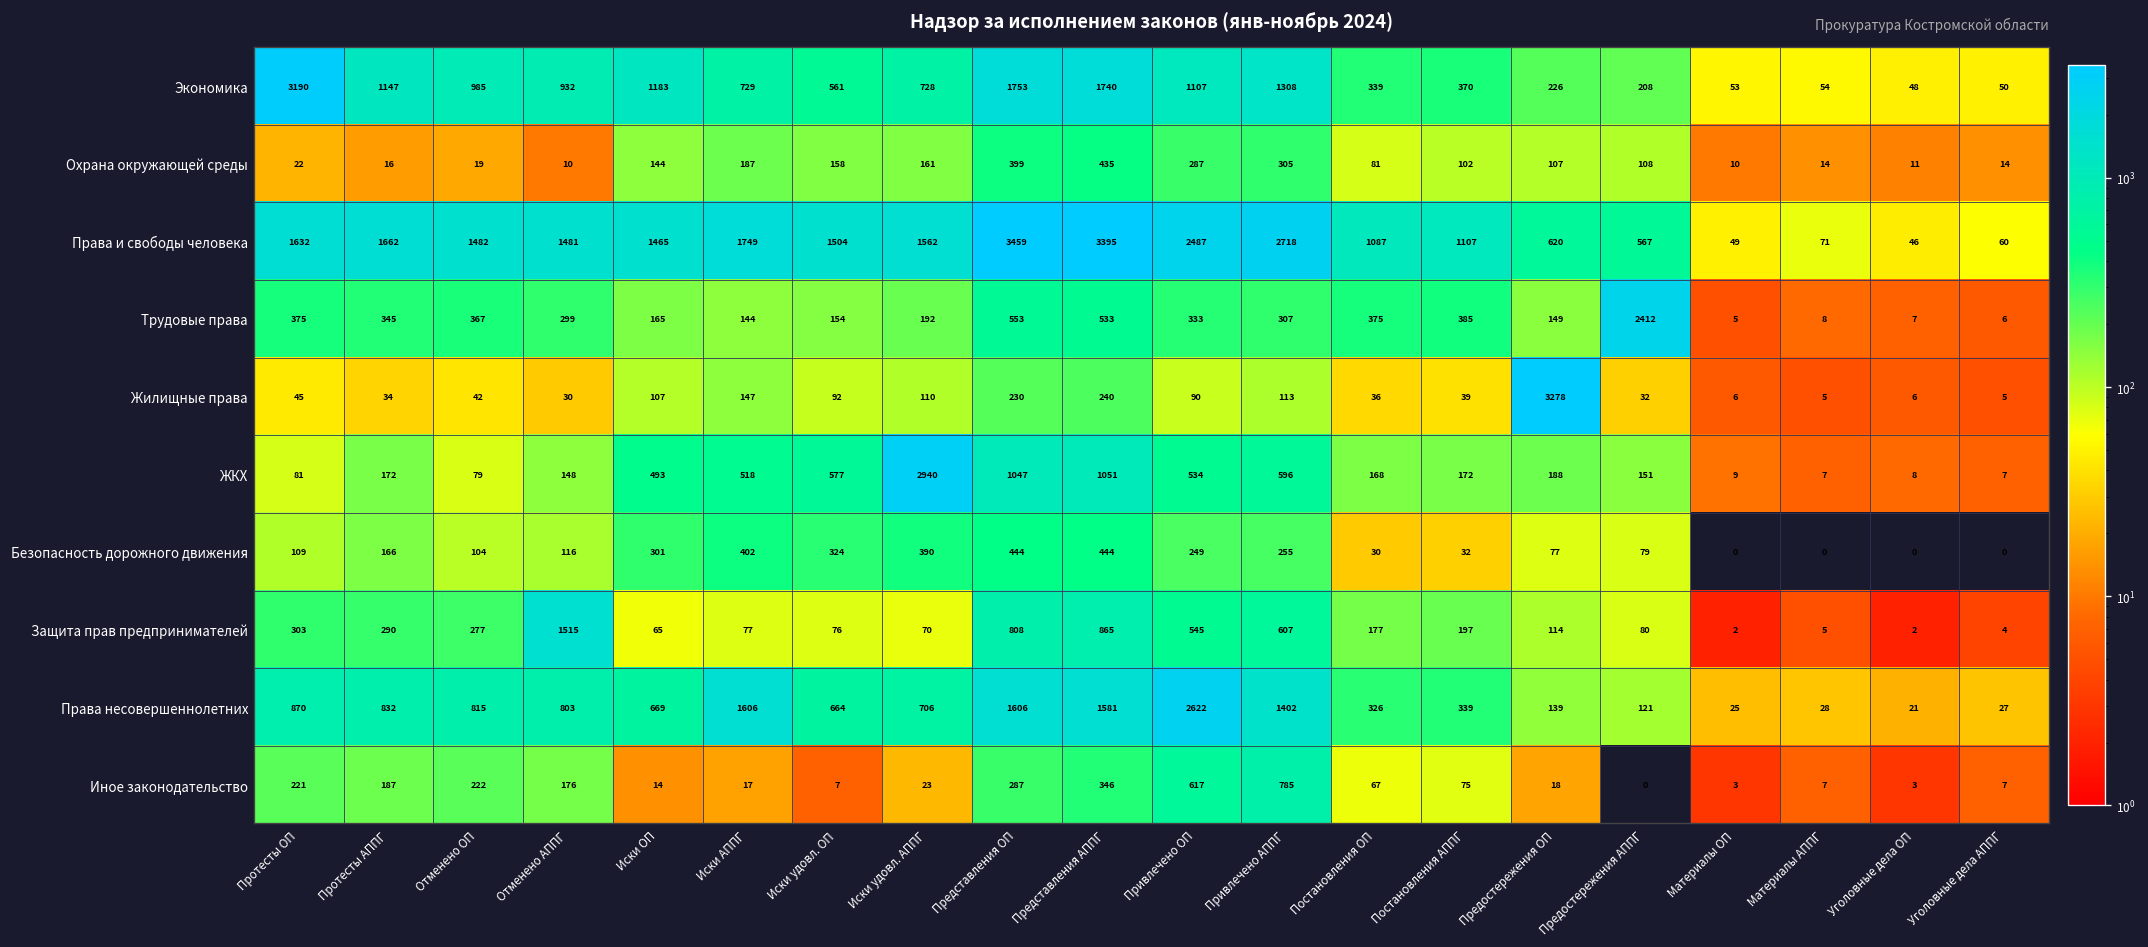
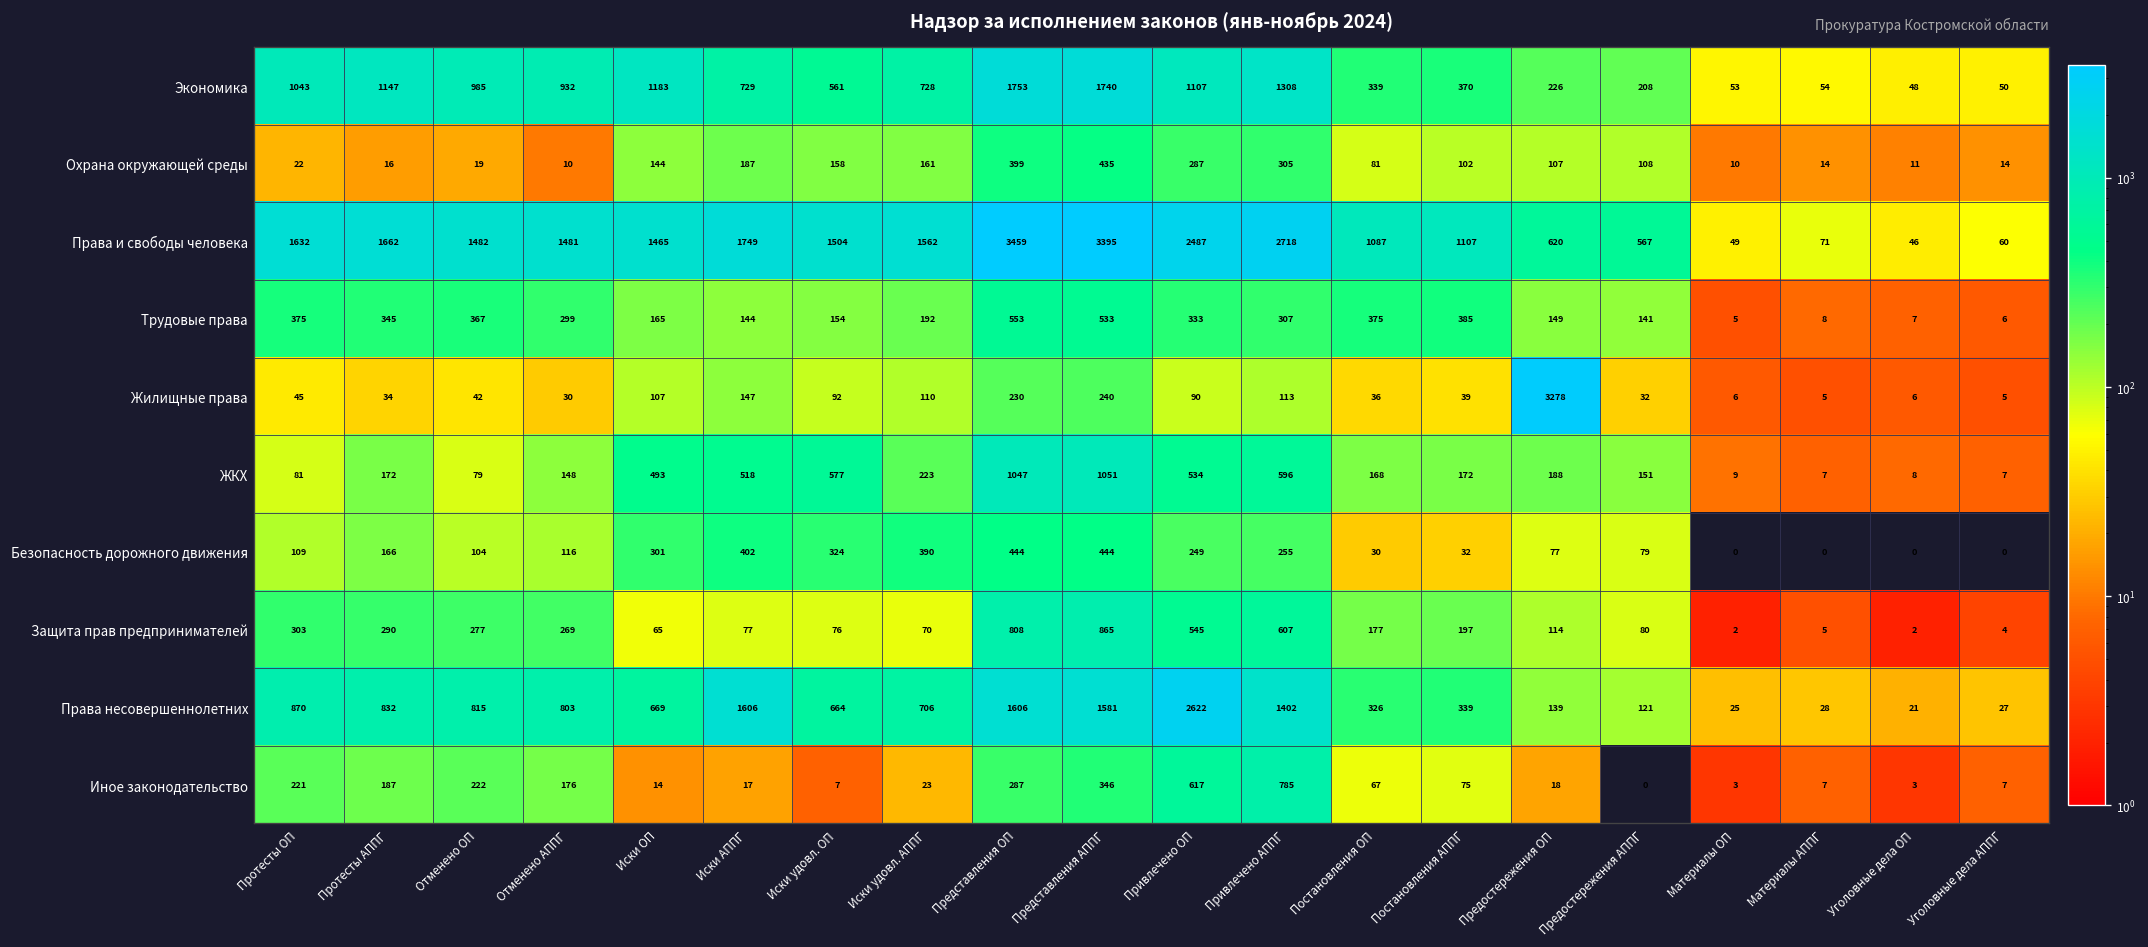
Экономика, Протесты ОП: 3190 -> 1043
Трудовые права, Предостережения АППГ: 2412 -> 141
ЖКХ, Иски удовл. АППГ: 2940 -> 223
Защита прав предпринимателей, Отменено АППГ: 1515 -> 269
